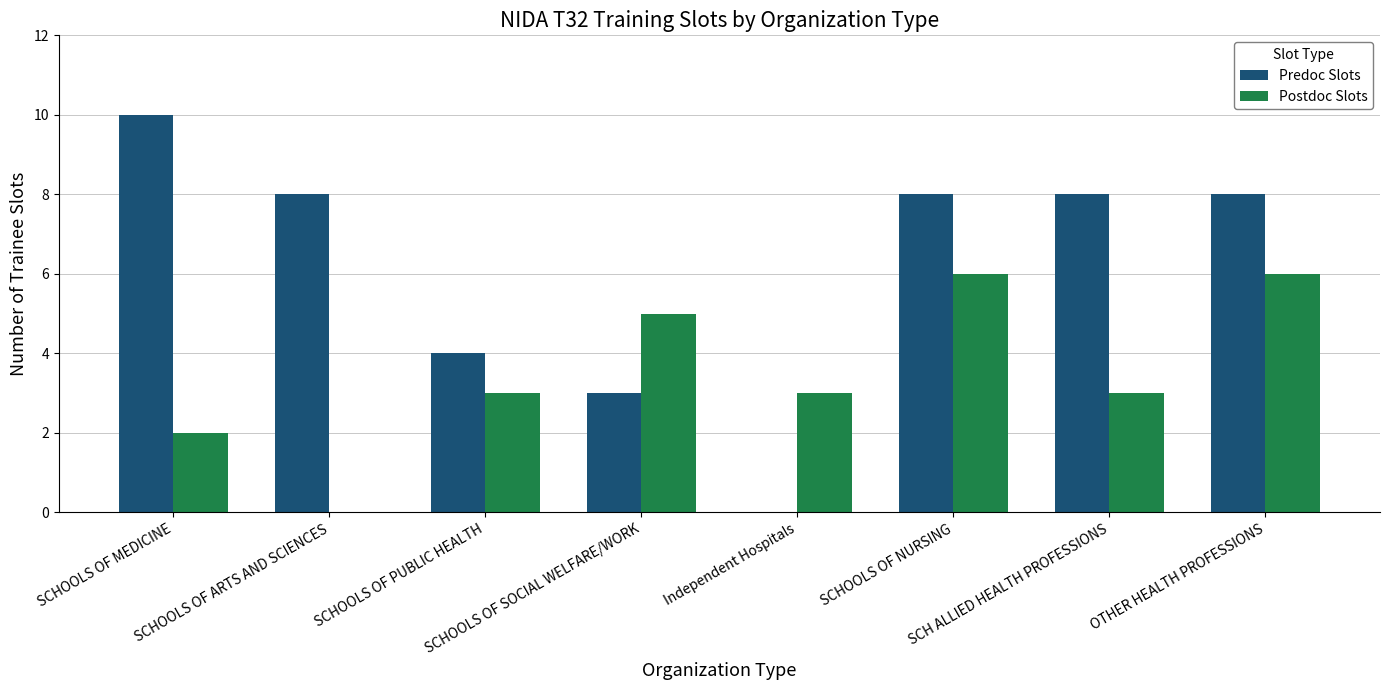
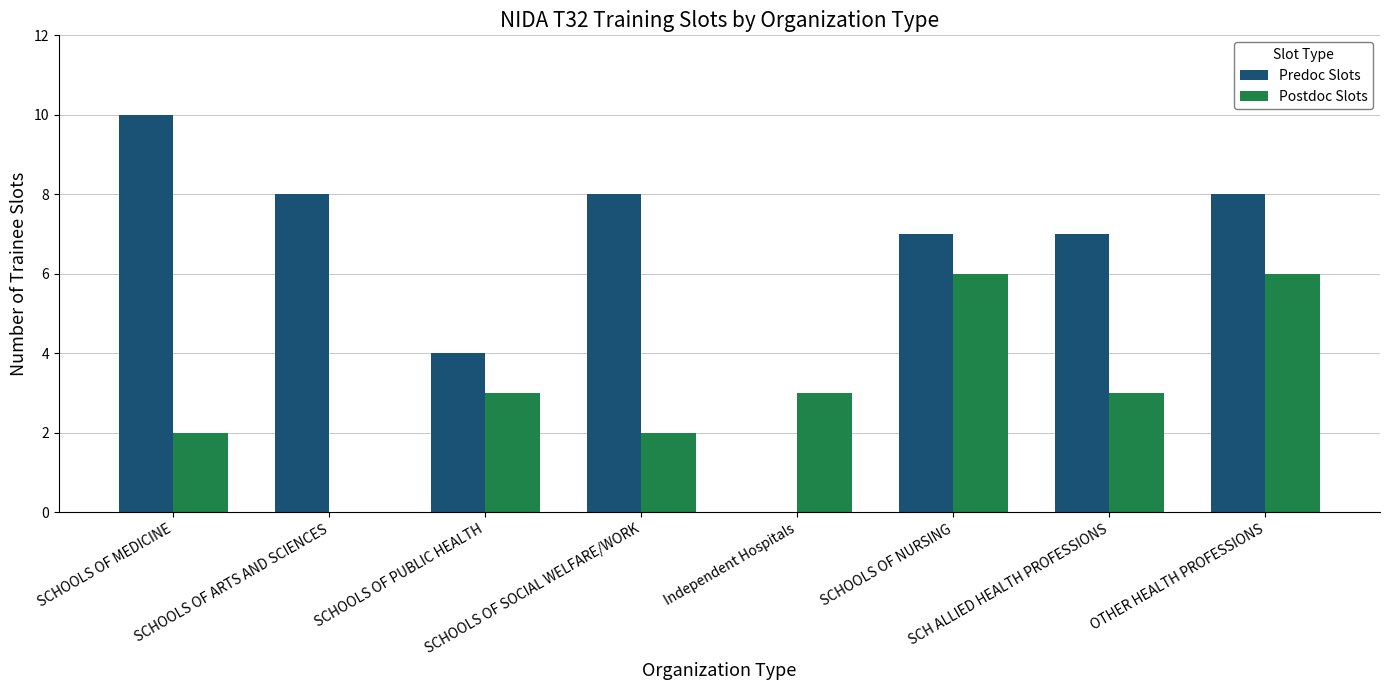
Predoc Slots, SCHOOLS OF SOCIAL WELFARE/WORK: 3 -> 8
Postdoc Slots, SCHOOLS OF SOCIAL WELFARE/WORK: 5 -> 2
Predoc Slots, SCHOOLS OF NURSING: 8 -> 7
Predoc Slots, SCH ALLIED HEALTH PROFESSIONS: 8 -> 7
